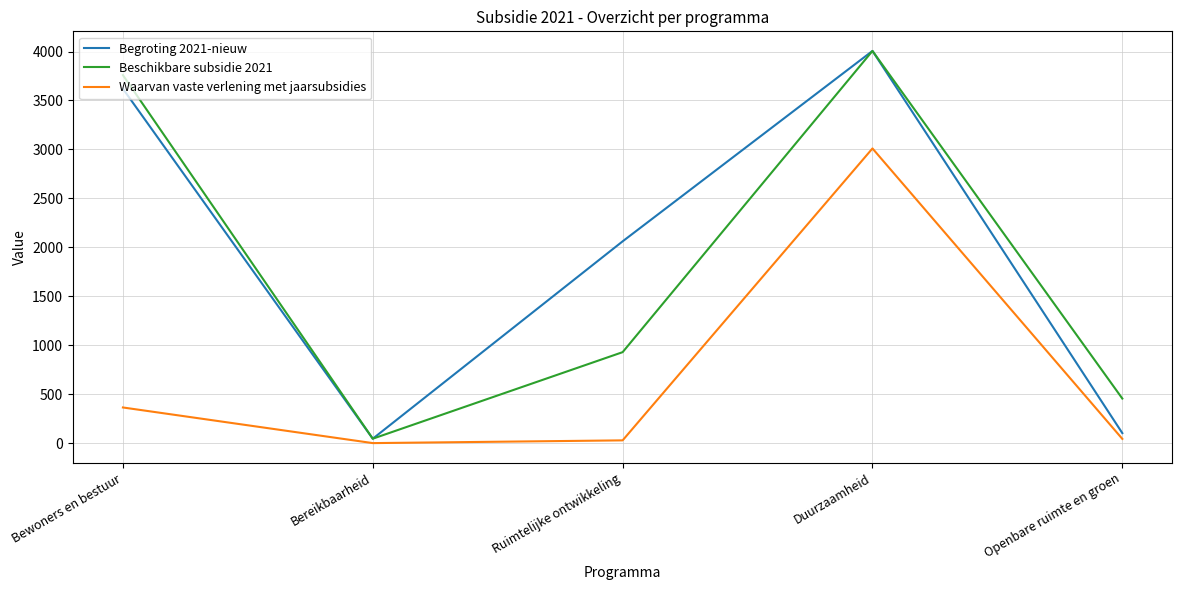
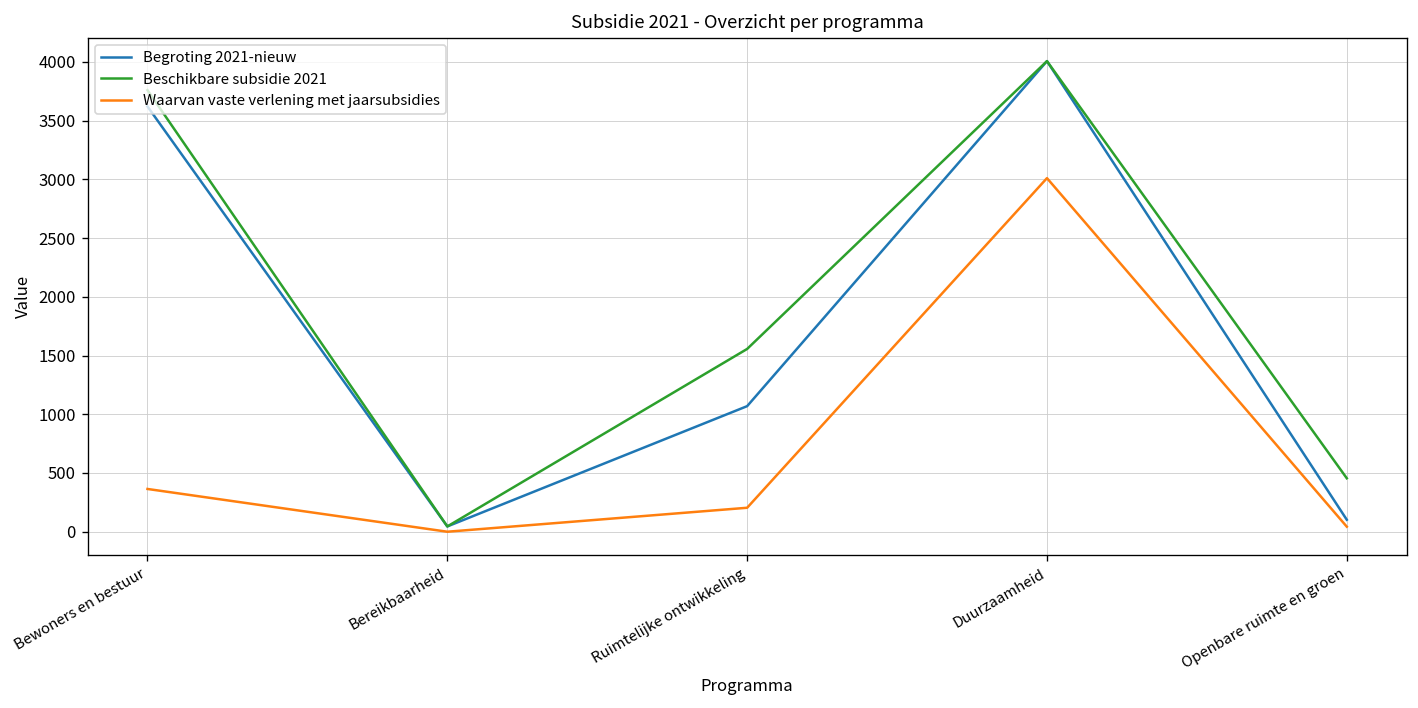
Begroting 2021-nieuw, Ruimtelijke ontwikkeling: 2100 -> 1100
Beschikbare subsidie 2021, Ruimtelijke ontwikkeling: 900 -> 1600
Waarvan vaste verlening met jaarsubsidies, Ruimtelijke ontwikkeling: 0 -> 200
